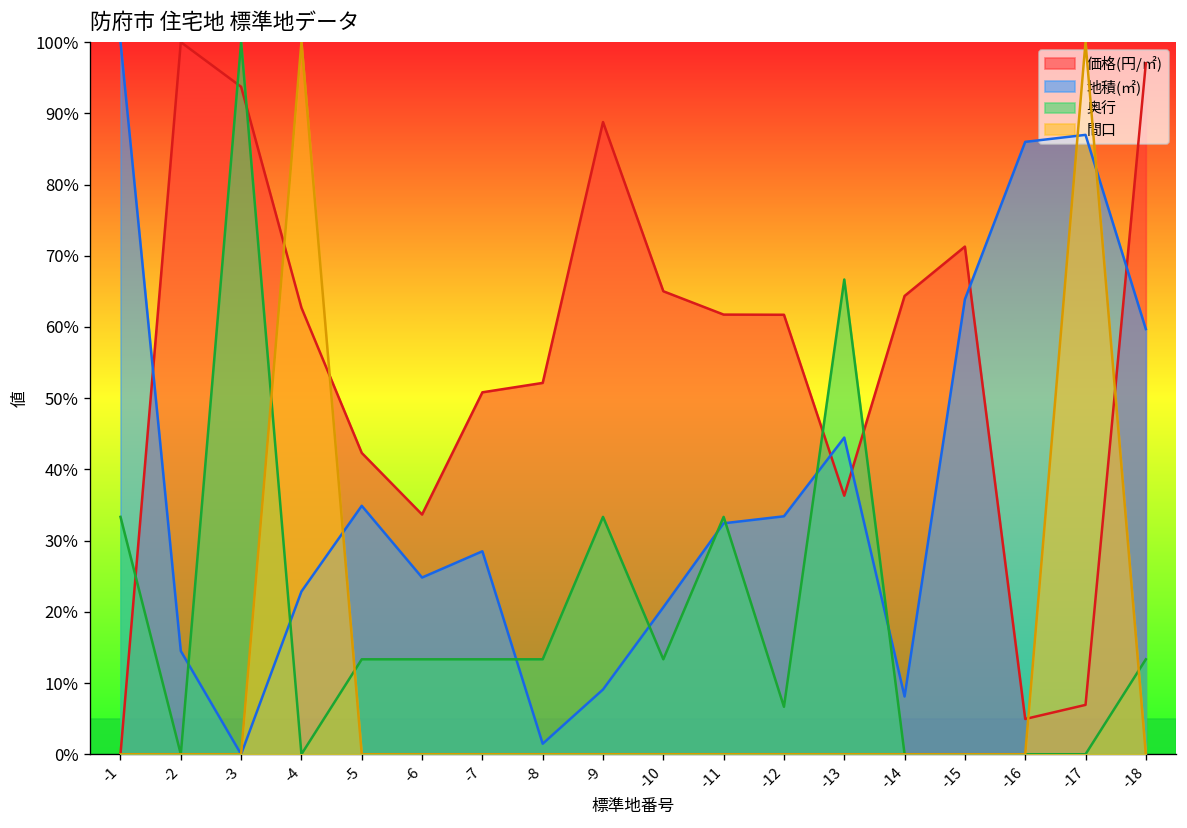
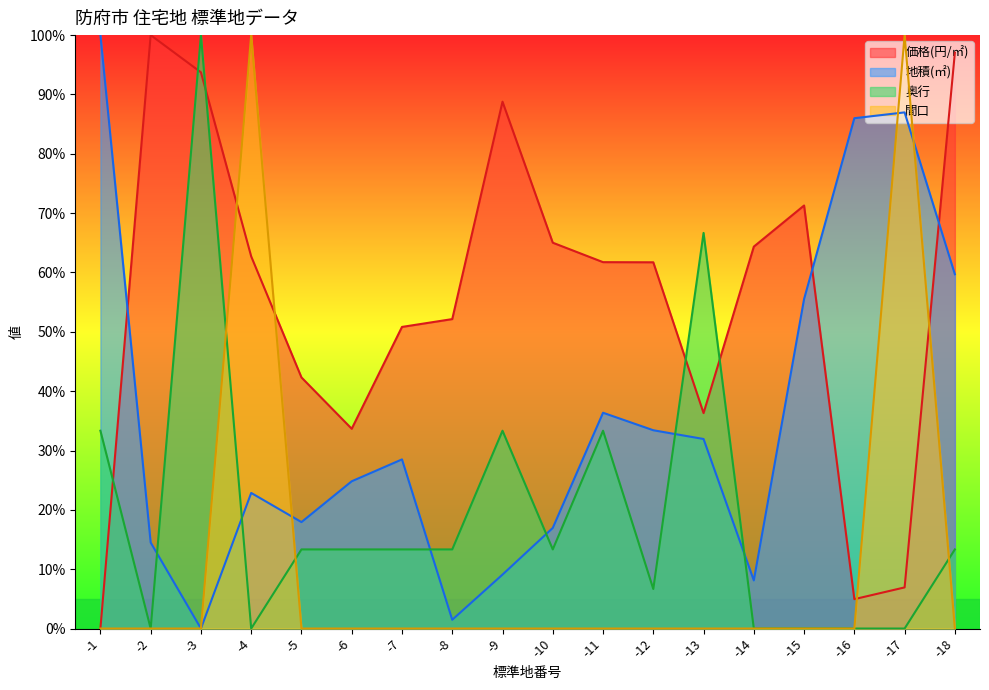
地積(㎡), -5: 35% -> 18%
地積(㎡), -10: 21% -> 17%
地積(㎡), -11: 32% -> 36%
地積(㎡), -13: 44% -> 32%
地積(㎡), -15: 64% -> 56%
